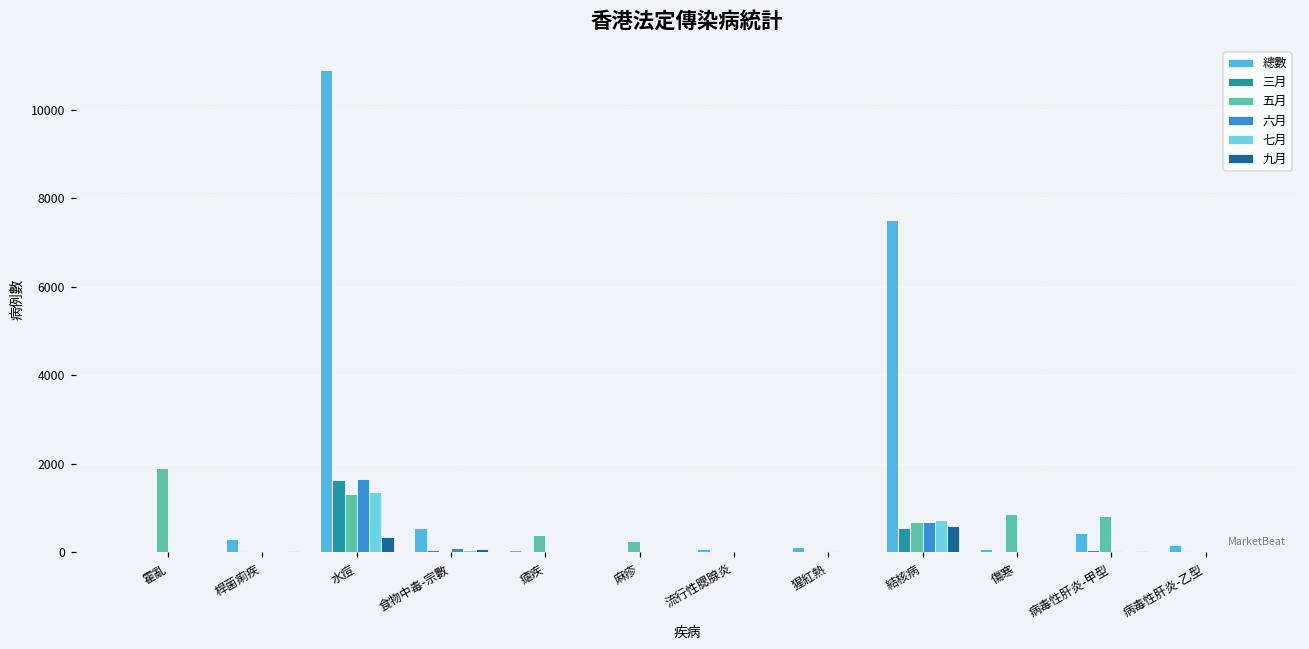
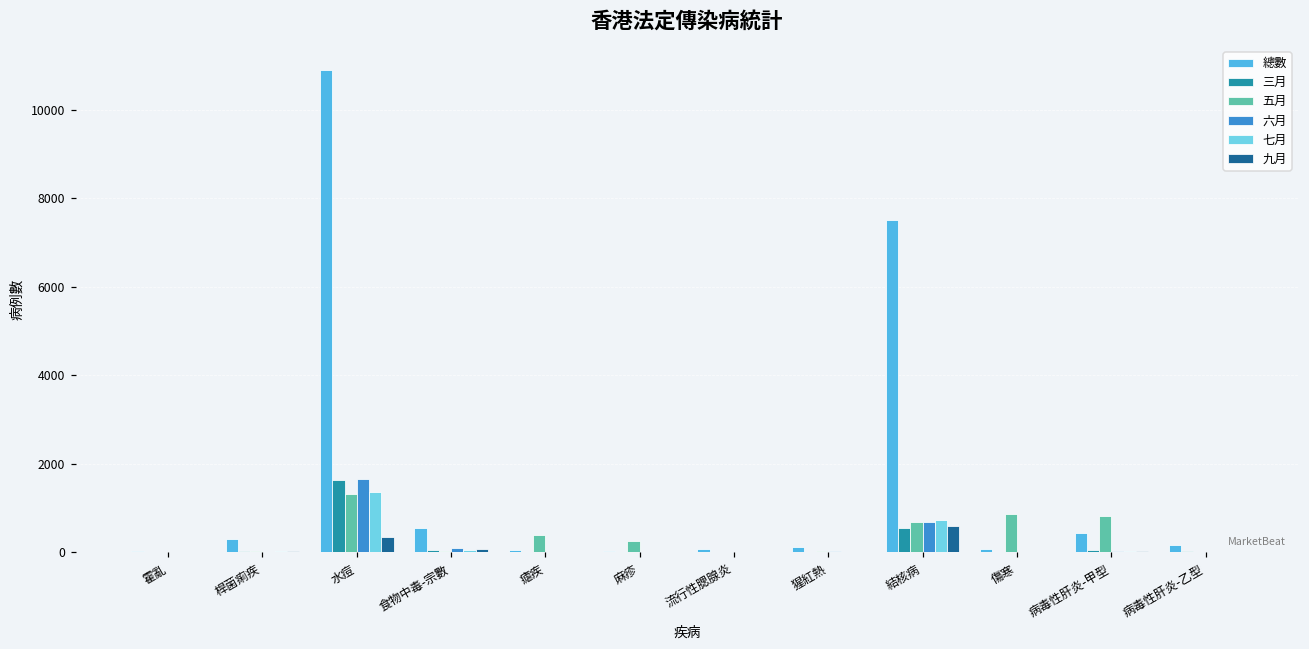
五月, 霍亂: 1900 -> 0
